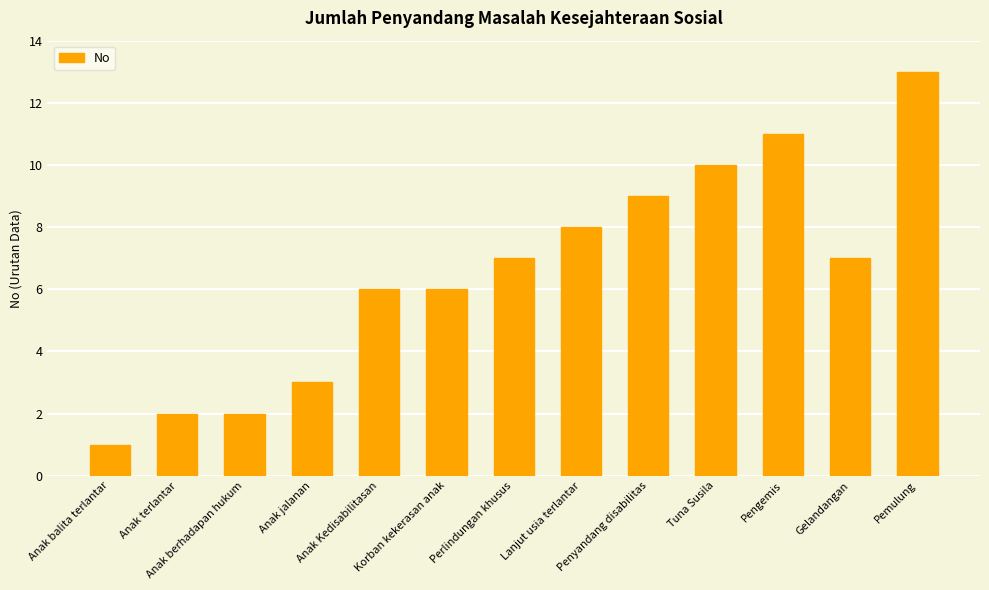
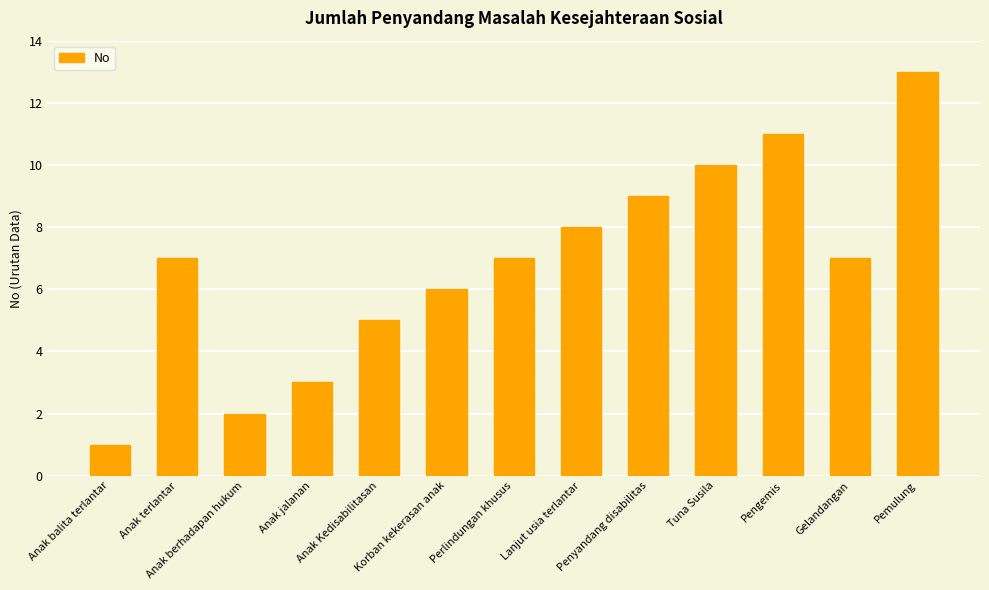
Anak terlantar: 2 -> 7
Anak Kedisabilitasan: 6 -> 5
